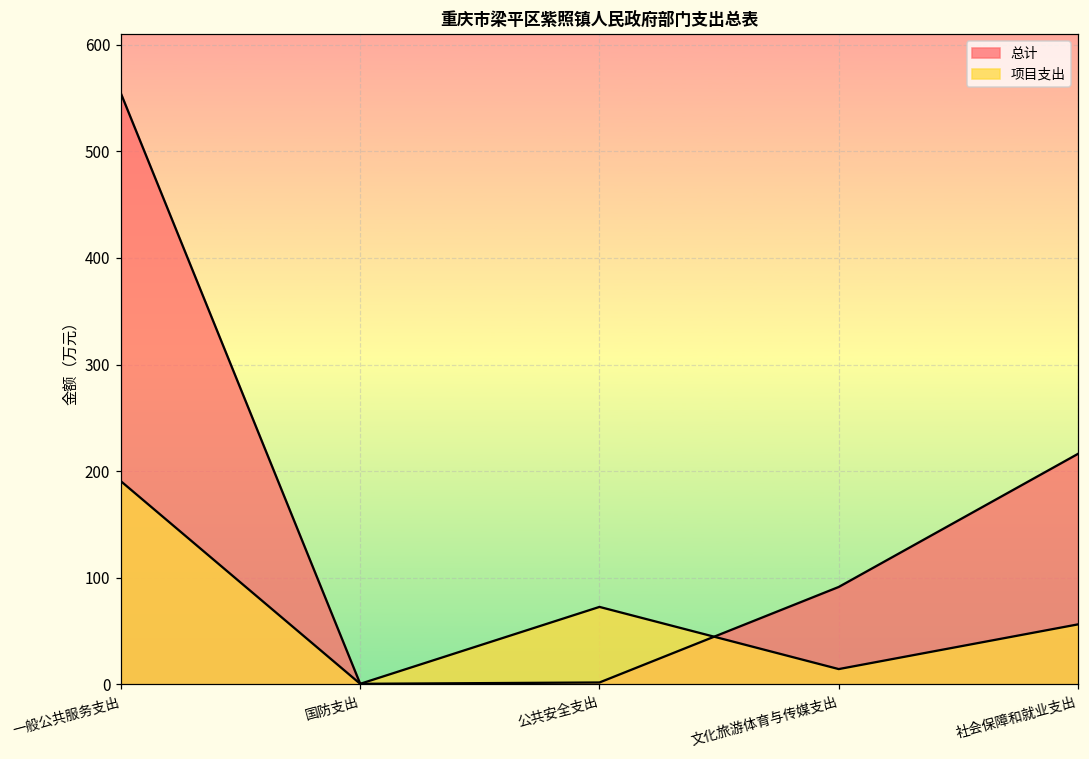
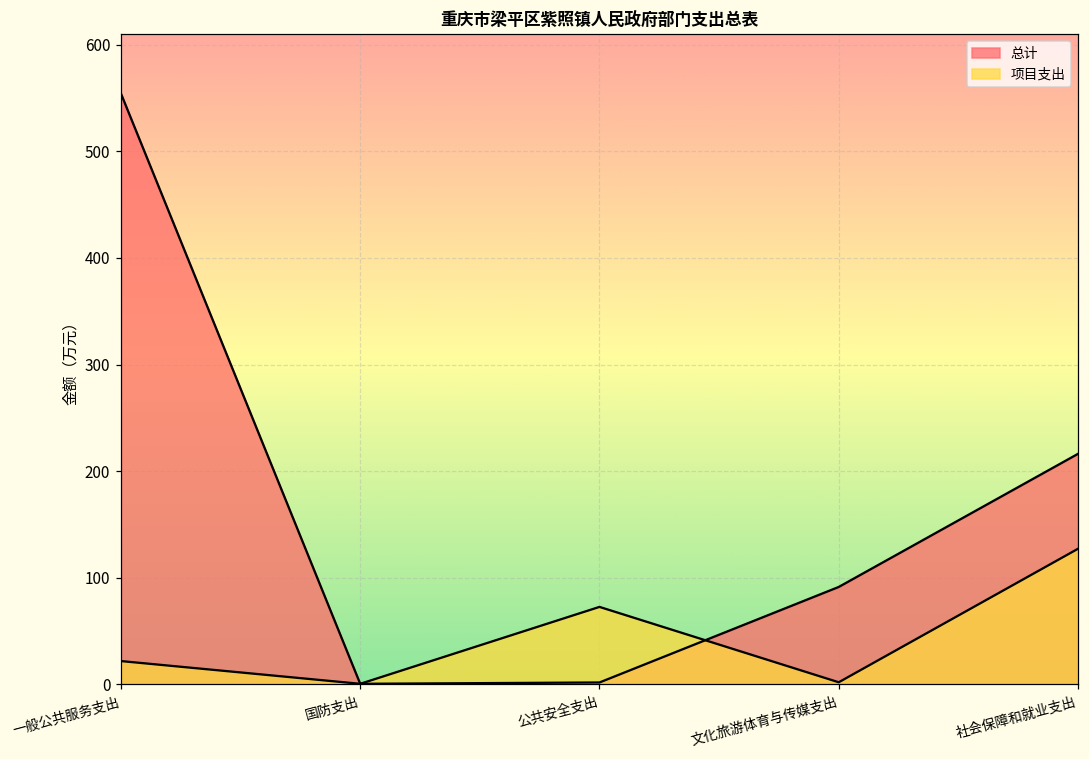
项目支出, 一般公共服务支出: 190 -> 20
项目支出, 文化旅游体育与传媒支出: 10 -> 0
项目支出, 社会保障和就业支出: 60 -> 130
